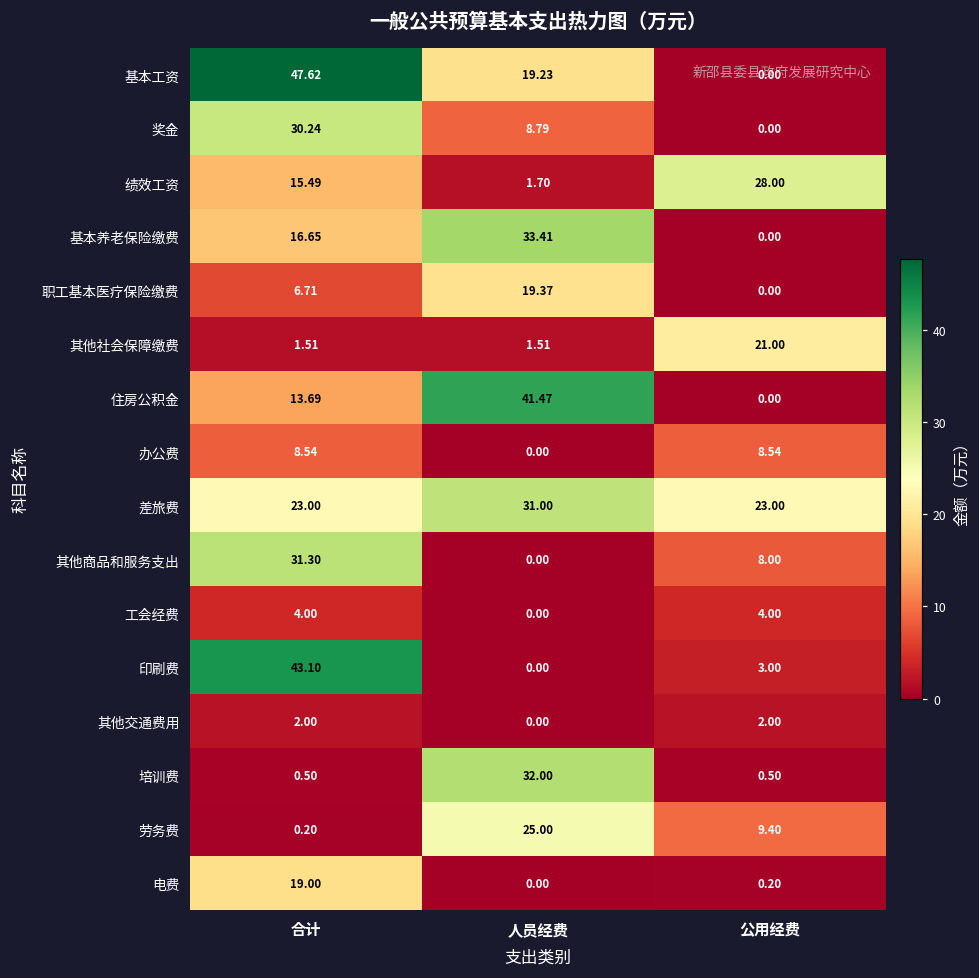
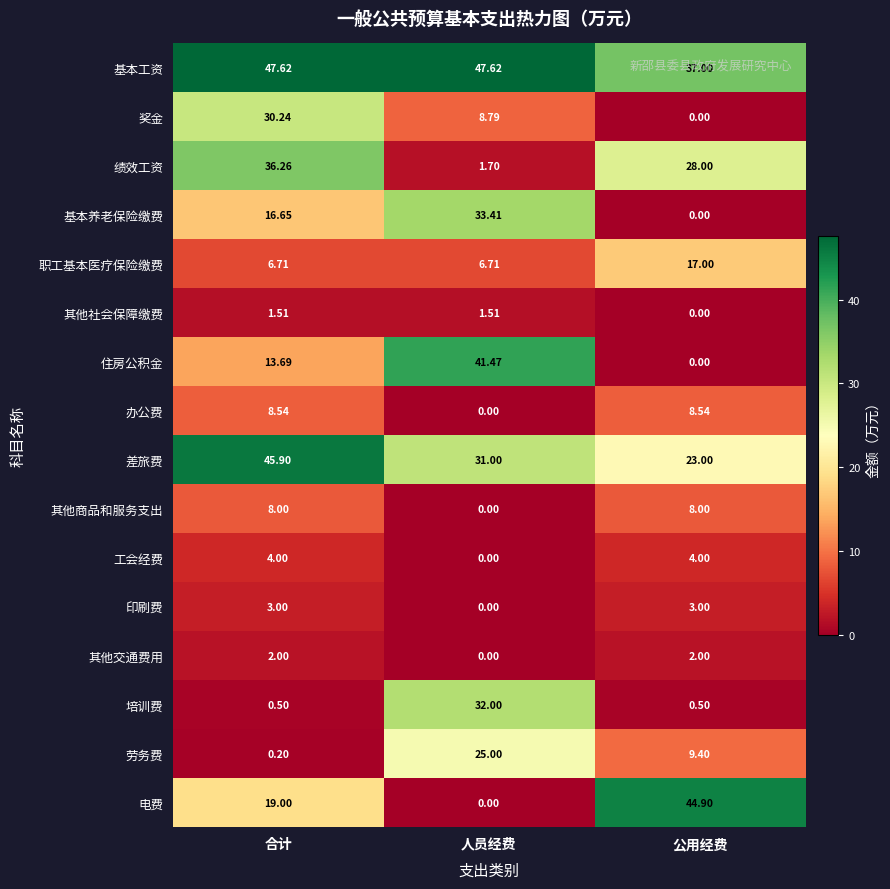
基本工资, 人员经费: 19.23 -> 47.62
基本工资, 公用经费: 0.00 -> 37.00
绩效工资, 合计: 15.49 -> 36.26
职工基本医疗保险缴费, 人员经费: 19.37 -> 6.71
职工基本医疗保险缴费, 公用经费: 0.00 -> 17.00
其他社会保障缴费, 公用经费: 21.00 -> 0.00
差旅费, 合计: 23.00 -> 45.90
其他商品和服务支出, 合计: 31.30 -> 8.00
印刷费, 合计: 43.10 -> 3.00
电费, 公用经费: 0.20 -> 44.90
